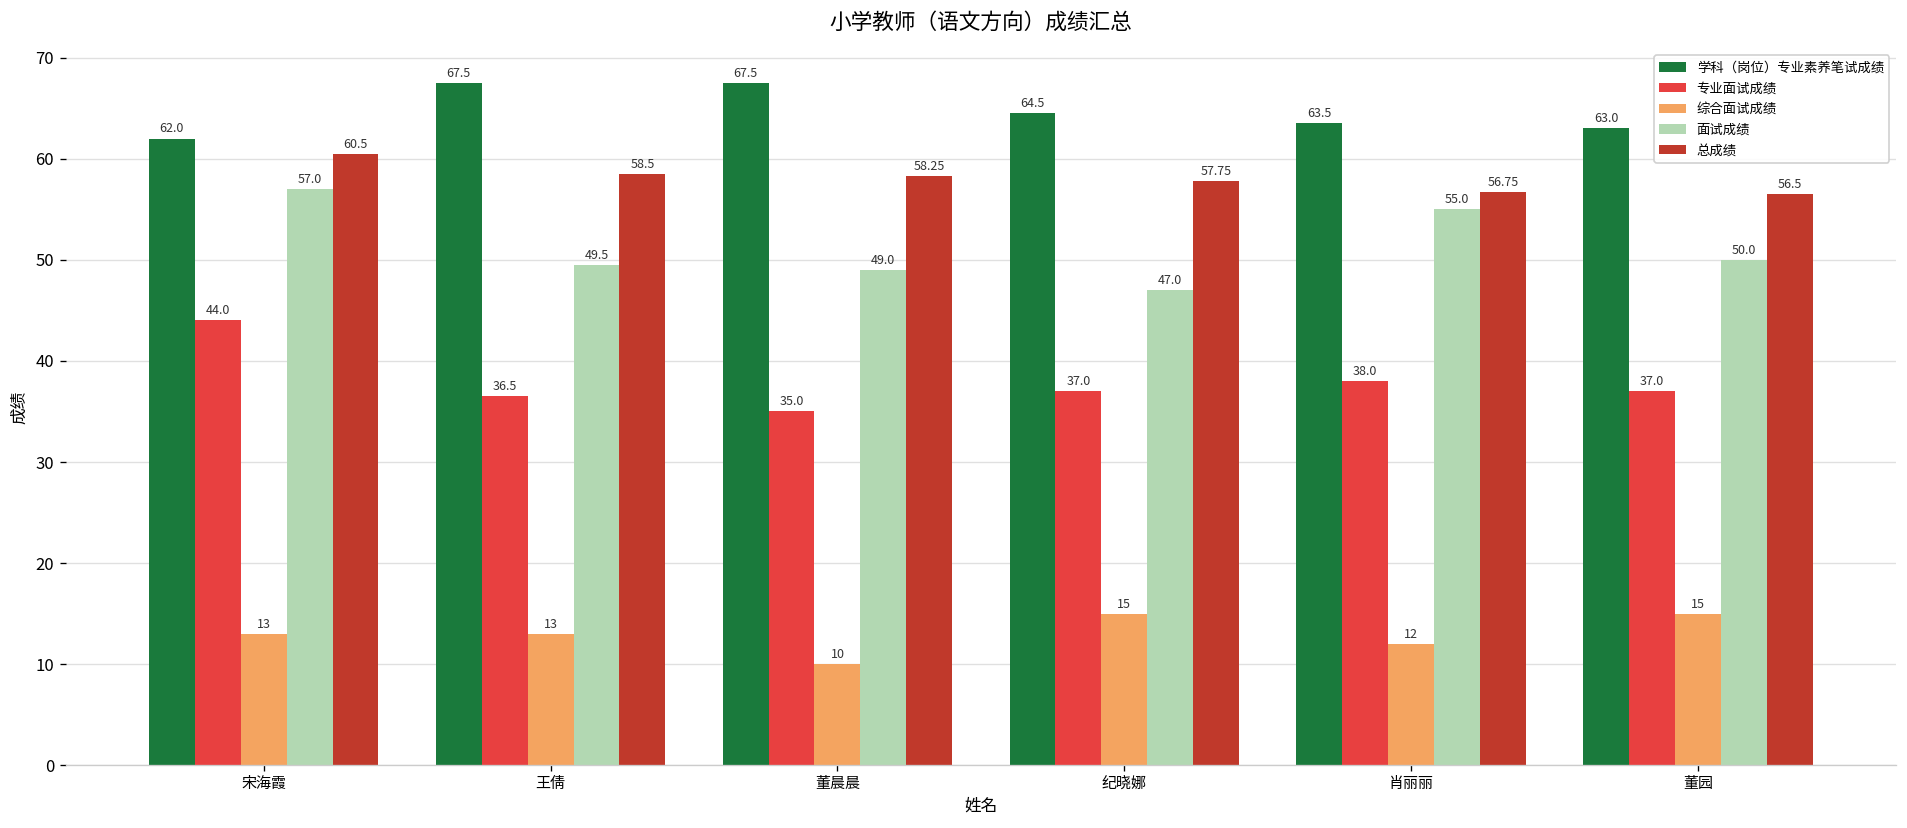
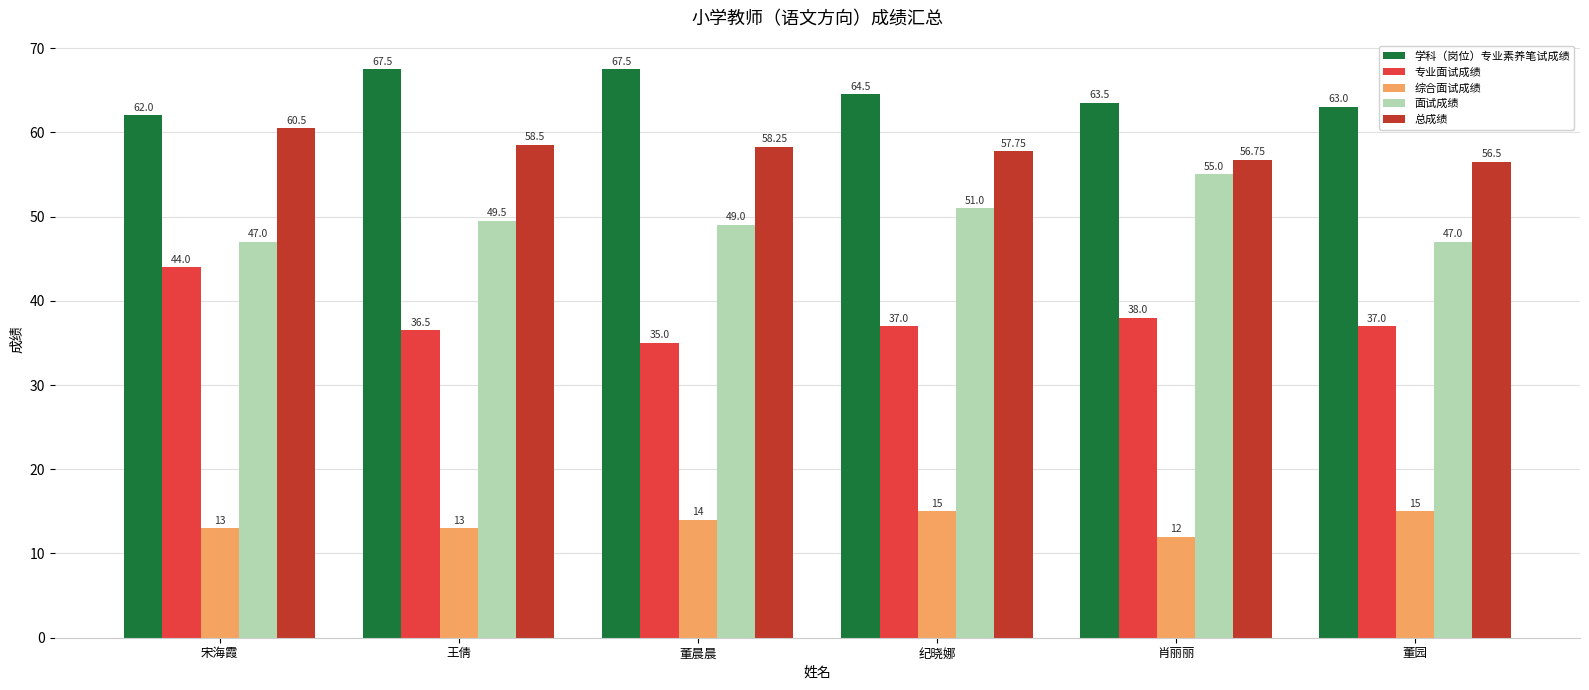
面试成绩, 宋海霞: 57.0 -> 47.0
综合面试成绩, 董晨晨: 10 -> 14
面试成绩, 纪晓娜: 47.0 -> 51.0
面试成绩, 董园: 50.0 -> 47.0
